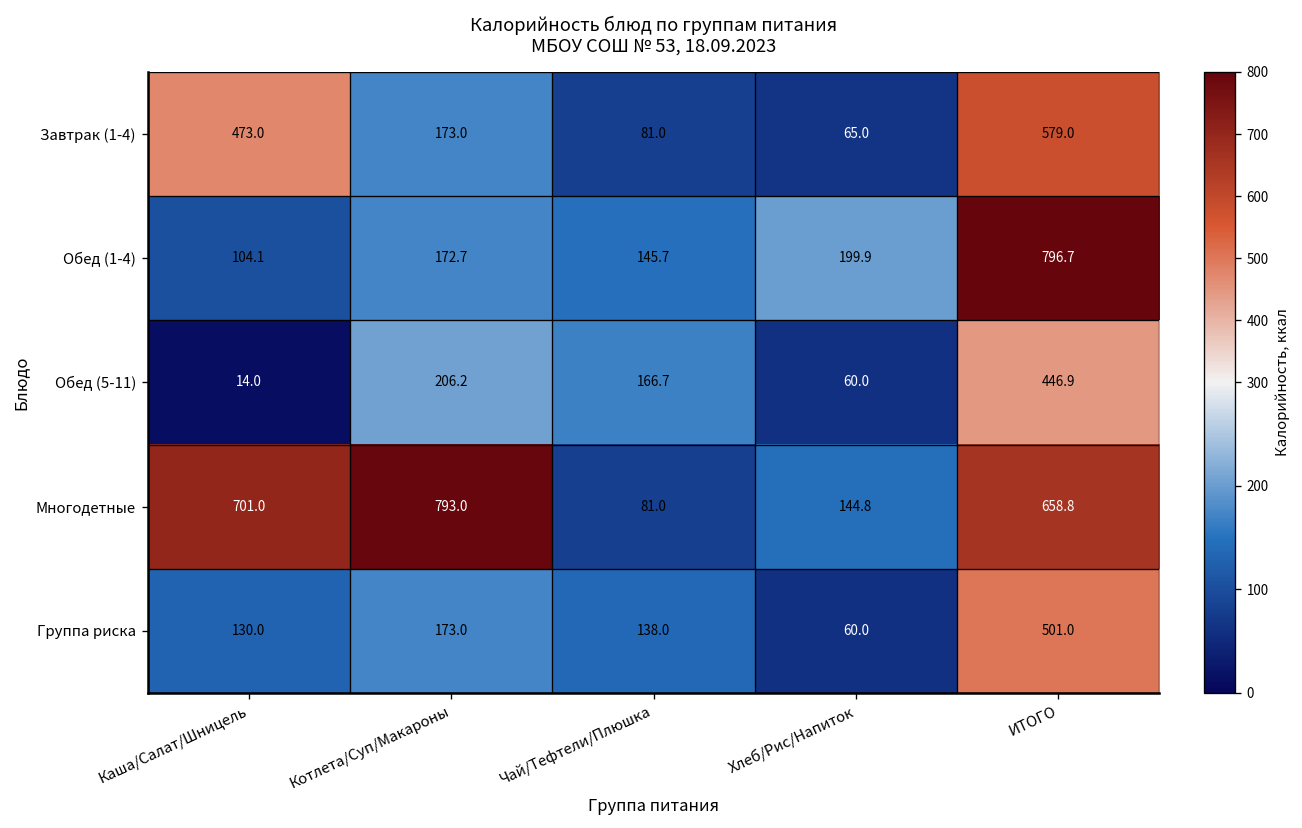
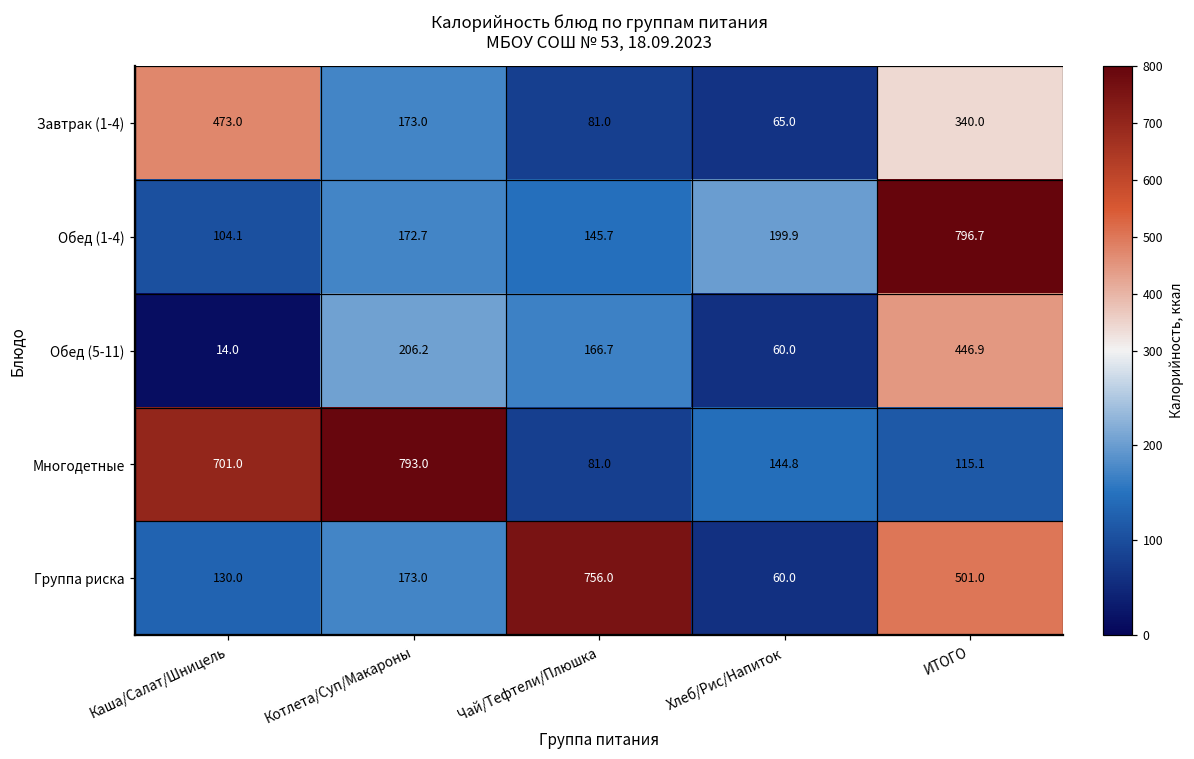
Завтрак (1-4), ИТОГО: 579.0 -> 340.0
Многодетные, ИТОГО: 658.8 -> 115.1
Группа риска, Чай/Тефтели/Плюшка: 138.0 -> 756.0
